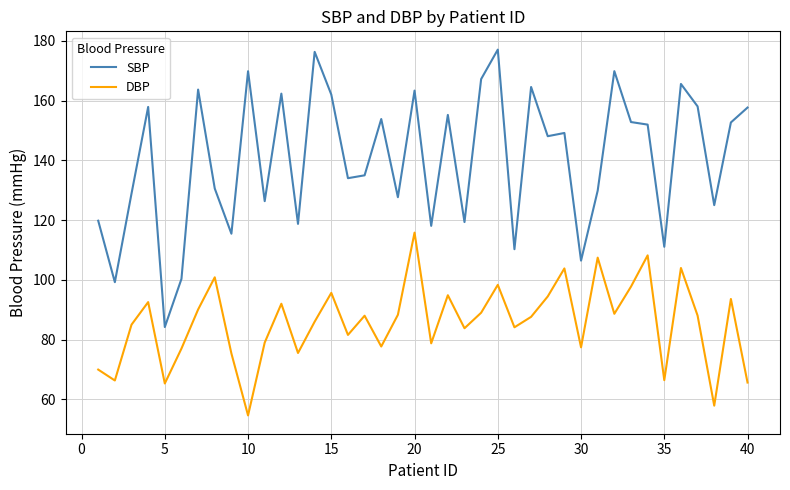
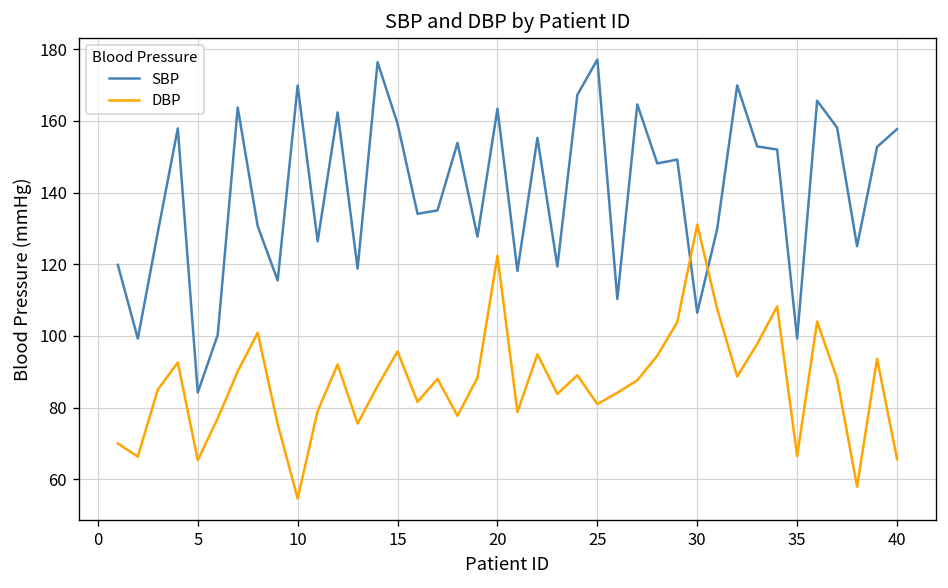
SBP, 15: 162 -> 159
DBP, 20: 116 -> 122
DBP, 25: 98 -> 81
DBP, 30: 77 -> 131
SBP, 35: 111 -> 99
